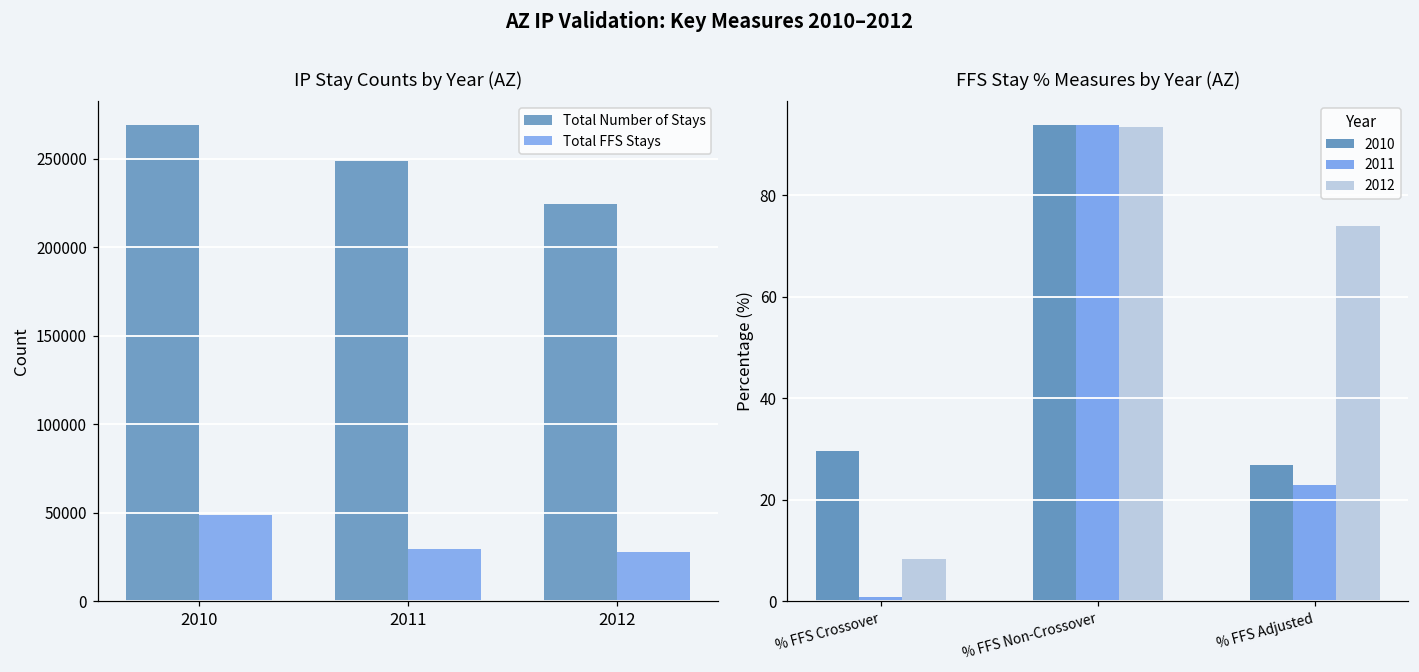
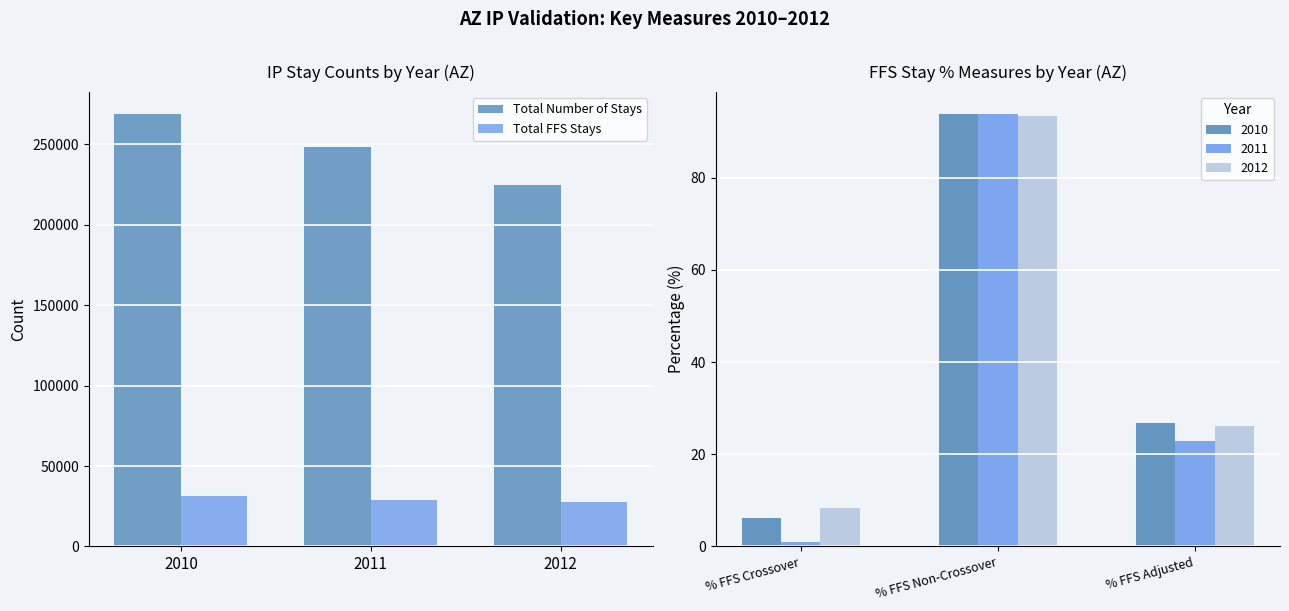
IP Stay Counts by Year (AZ), Total FFS Stays, 2010: 49000 -> 32000
FFS Stay % Measures by Year (AZ), 2010, % FFS Crossover: 30 -> 6
FFS Stay % Measures by Year (AZ), 2012, % FFS Adjusted: 74 -> 26
